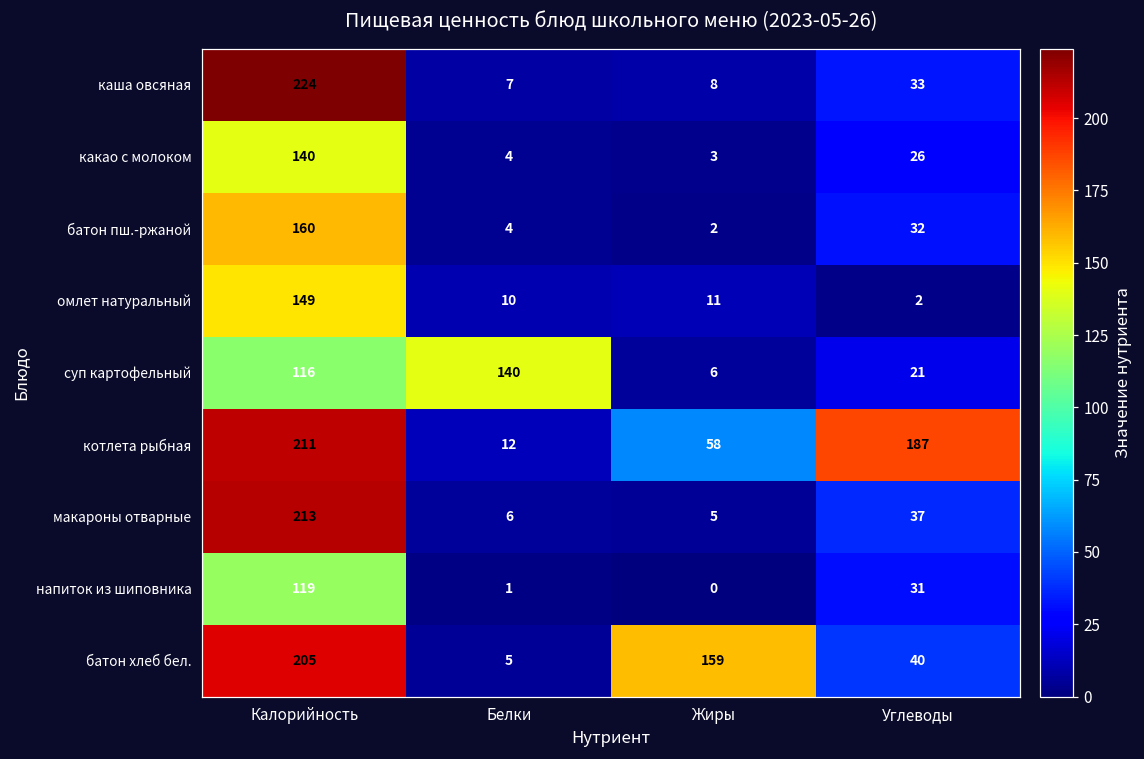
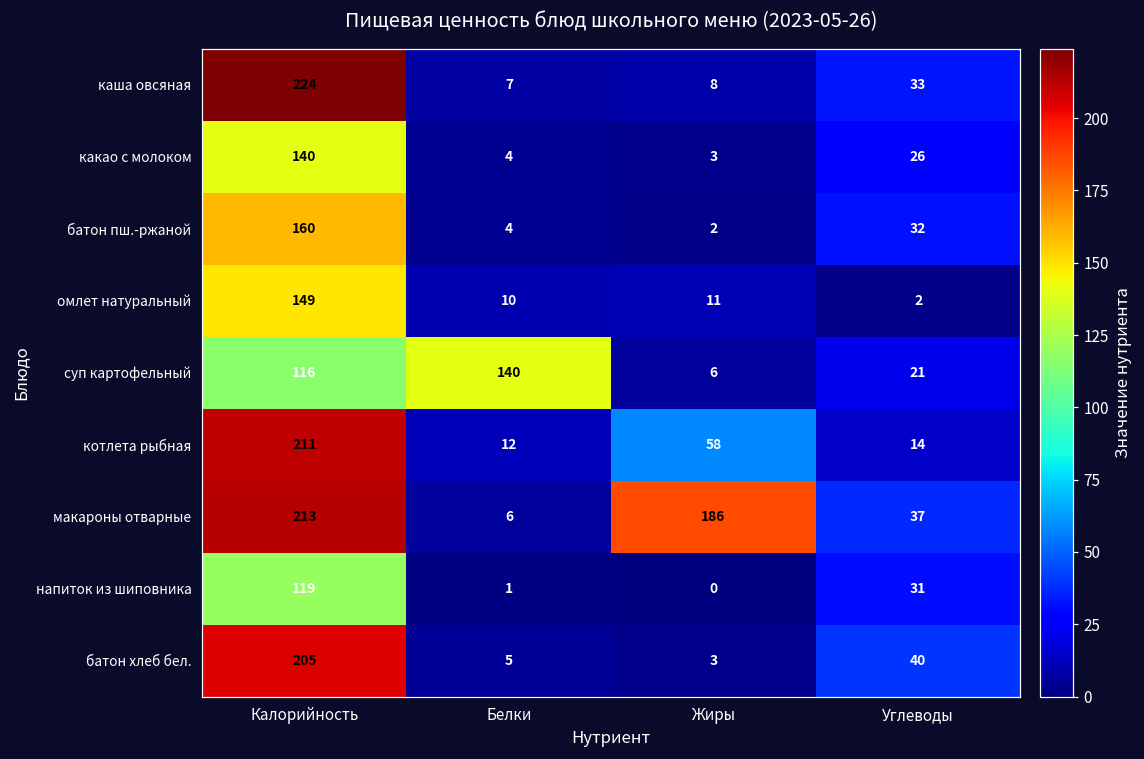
котлета рыбная, Углеводы: 187 -> 14
макароны отварные, Жиры: 5 -> 186
батон хлеб бел., Жиры: 159 -> 3
